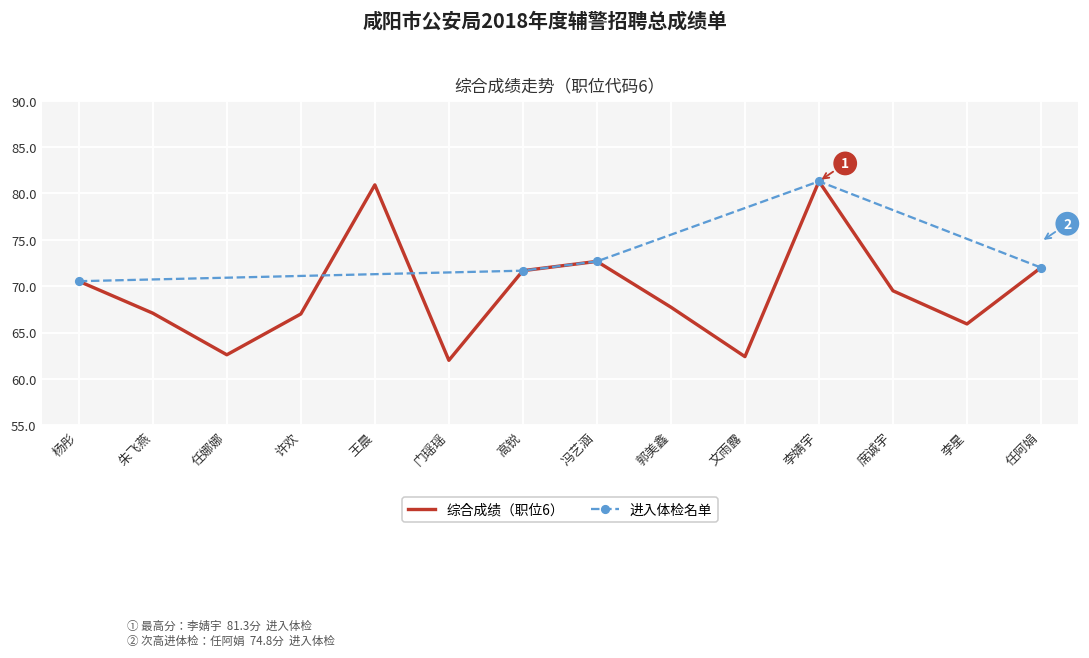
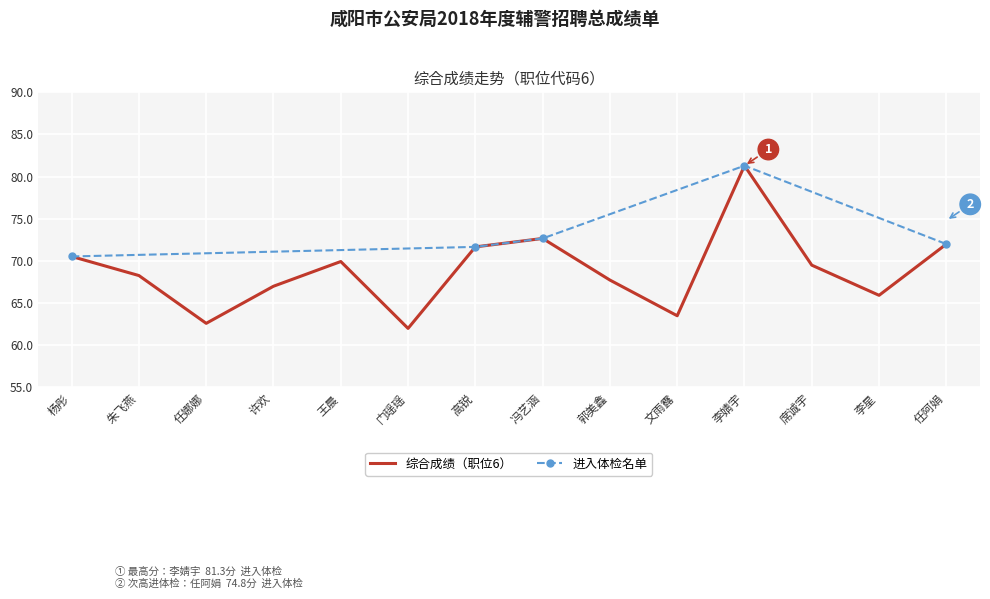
综合成绩（职位6）, 朱飞燕: 67 -> 68
综合成绩（职位6）, 王晨: 81 -> 70
综合成绩（职位6）, 文雨露: 62 -> 64
